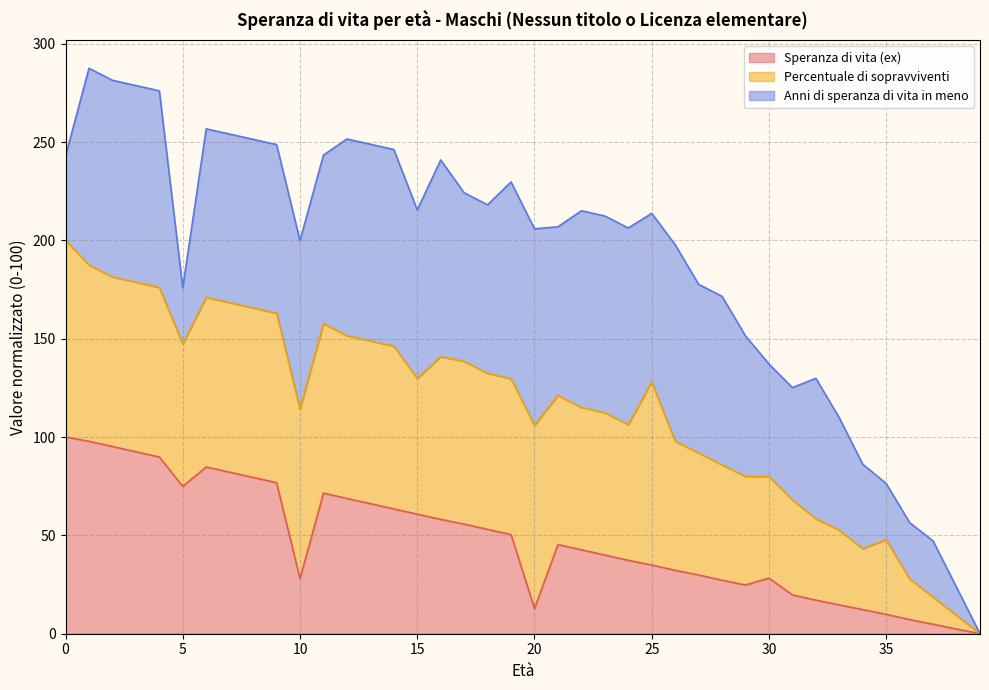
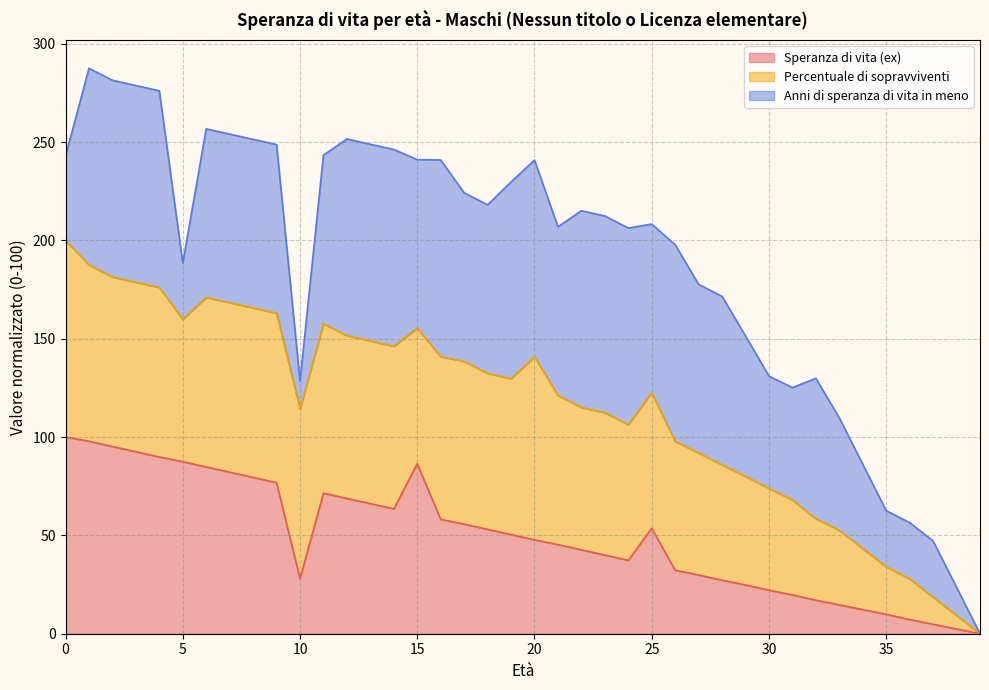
Speranza di vita (ex), 5: 75 -> 87
Anni di speranza di vita in meno, 10: 86 -> 14
Speranza di vita (ex), 15: 61 -> 86
Speranza di vita (ex), 20: 13 -> 48
Speranza di vita (ex), 25: 35 -> 54
Percentuale di sopravviventi, 25: 93 -> 69
Speranza di vita (ex), 30: 28 -> 22
Percentuale di sopravviventi, 35: 38 -> 24
